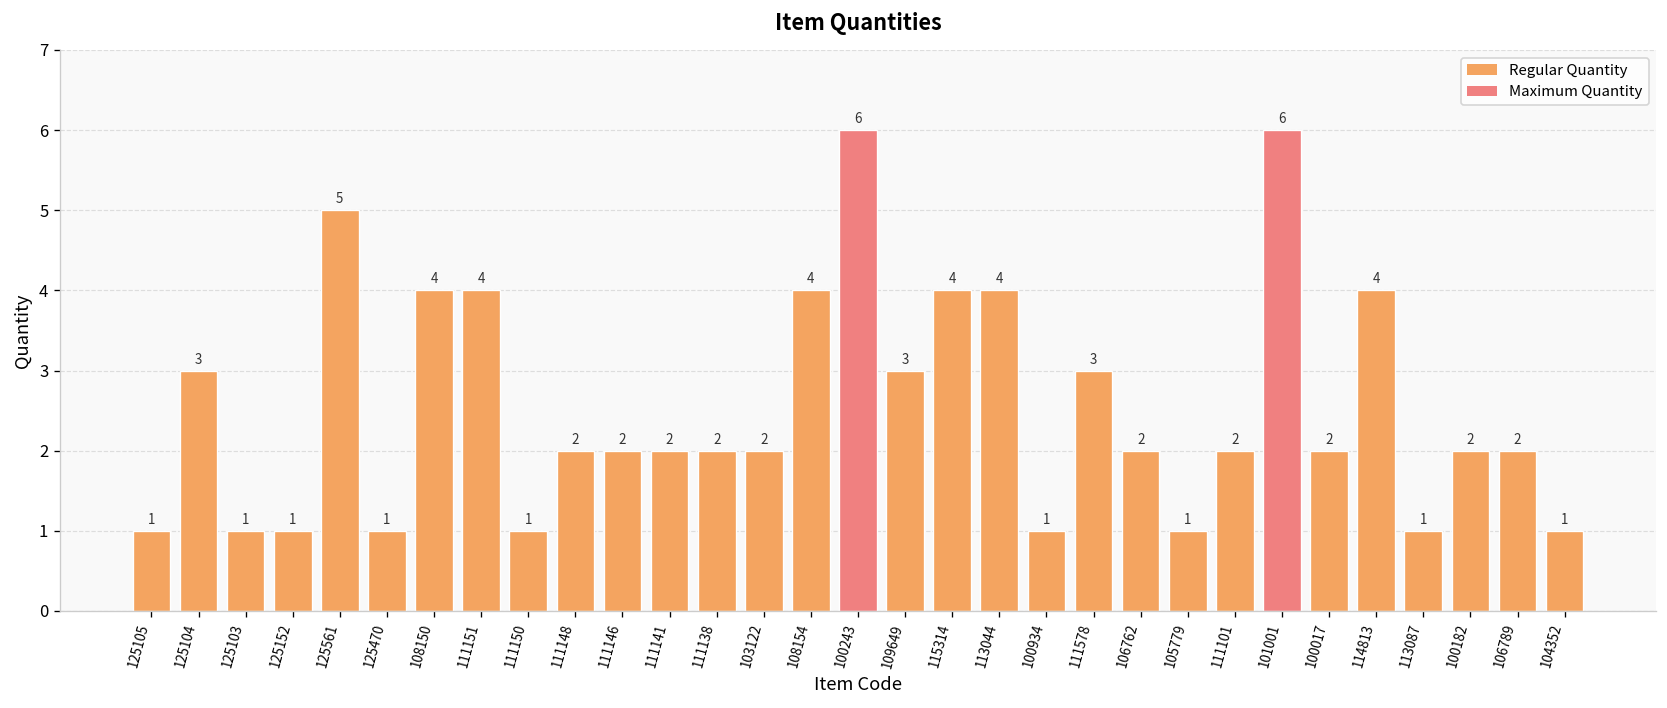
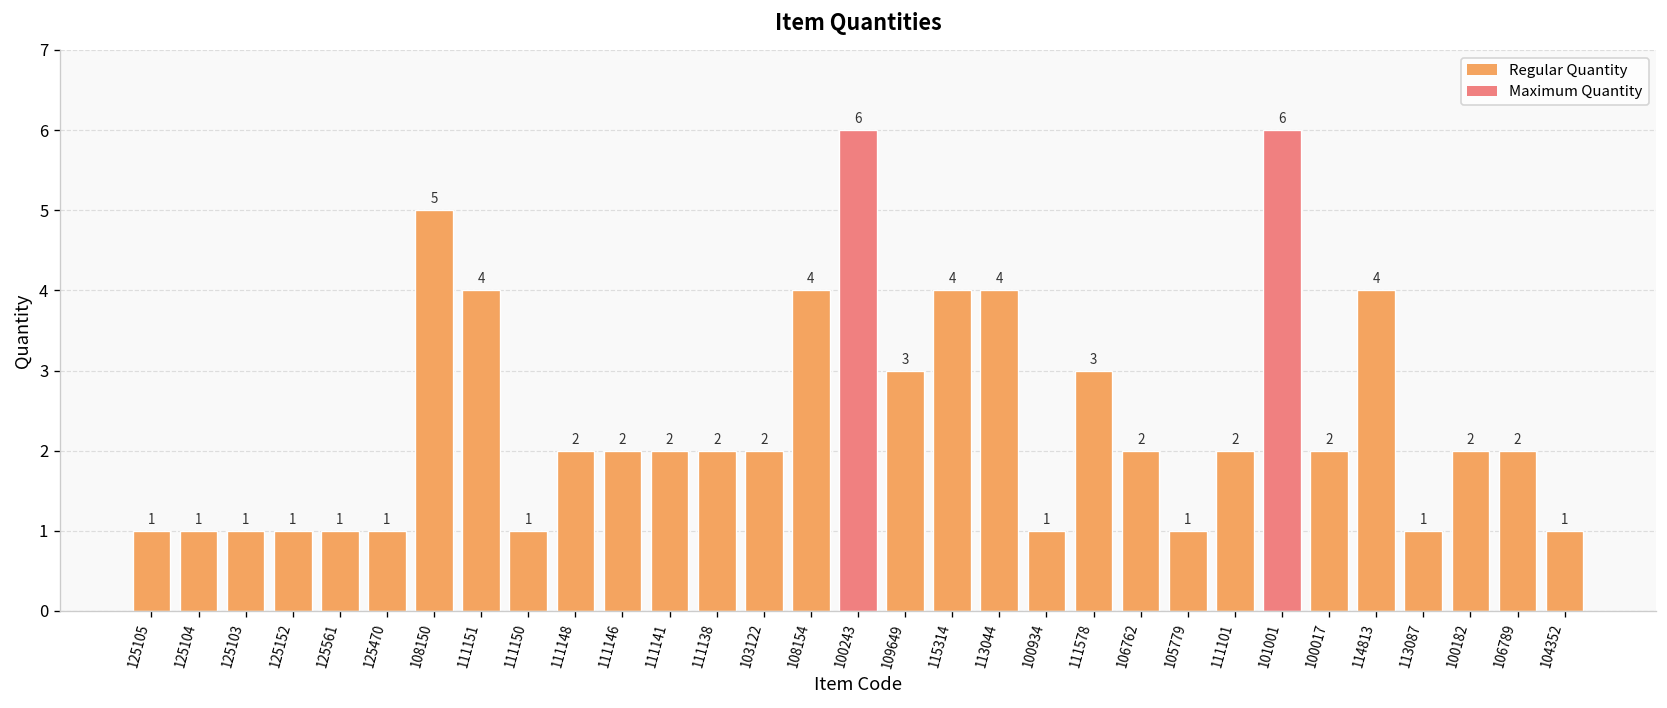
125104: 3 -> 1
125561: 5 -> 1
108150: 4 -> 5
